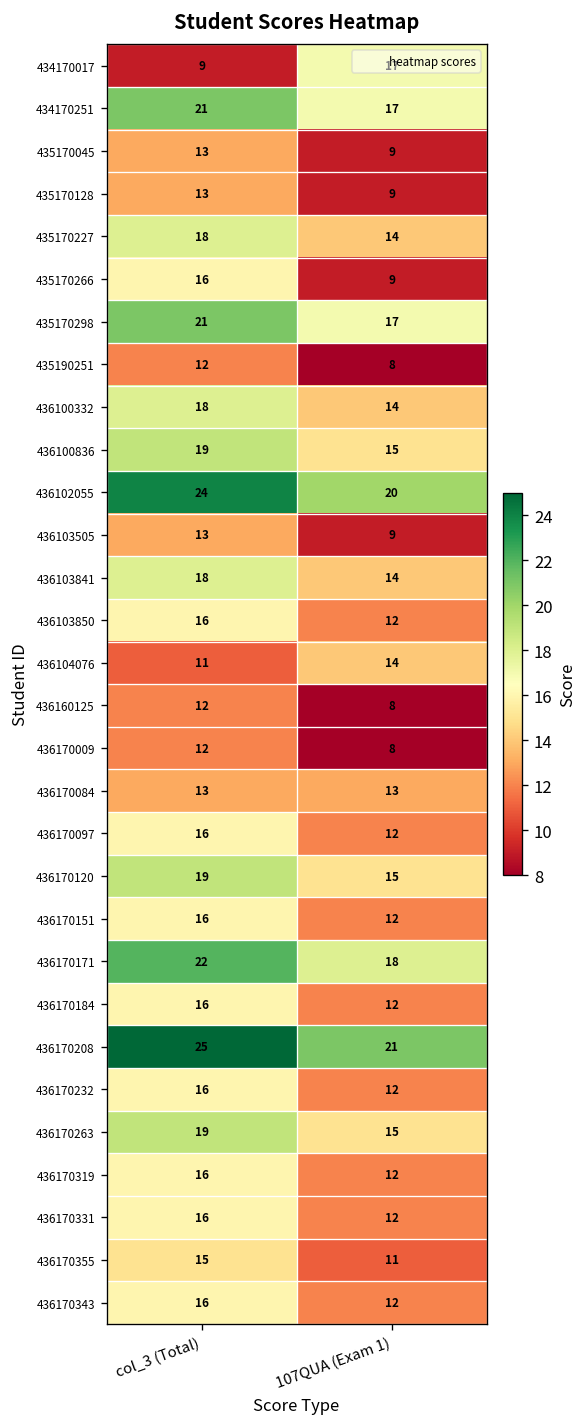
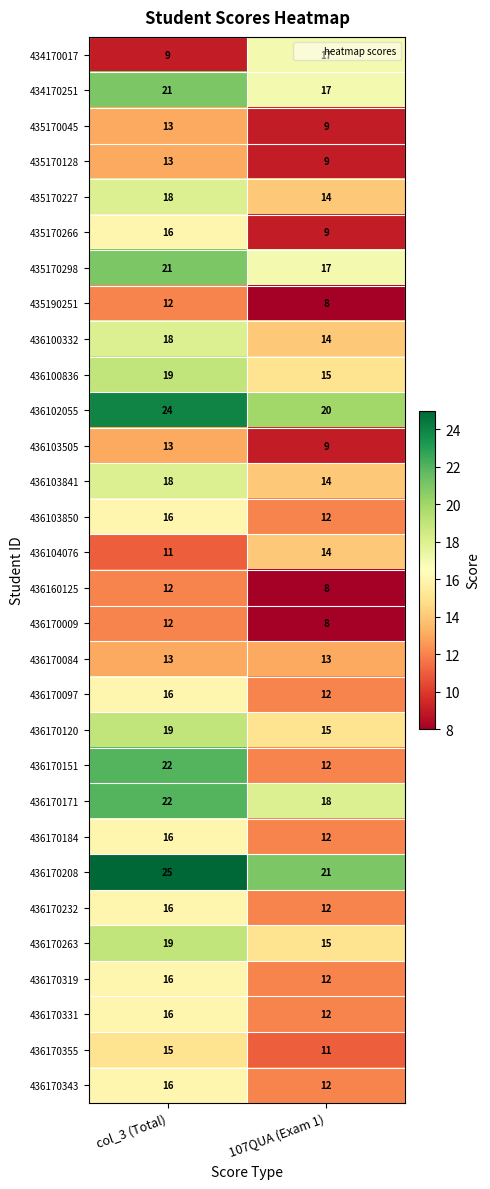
436170151, col_3 (Total): 16 -> 22
